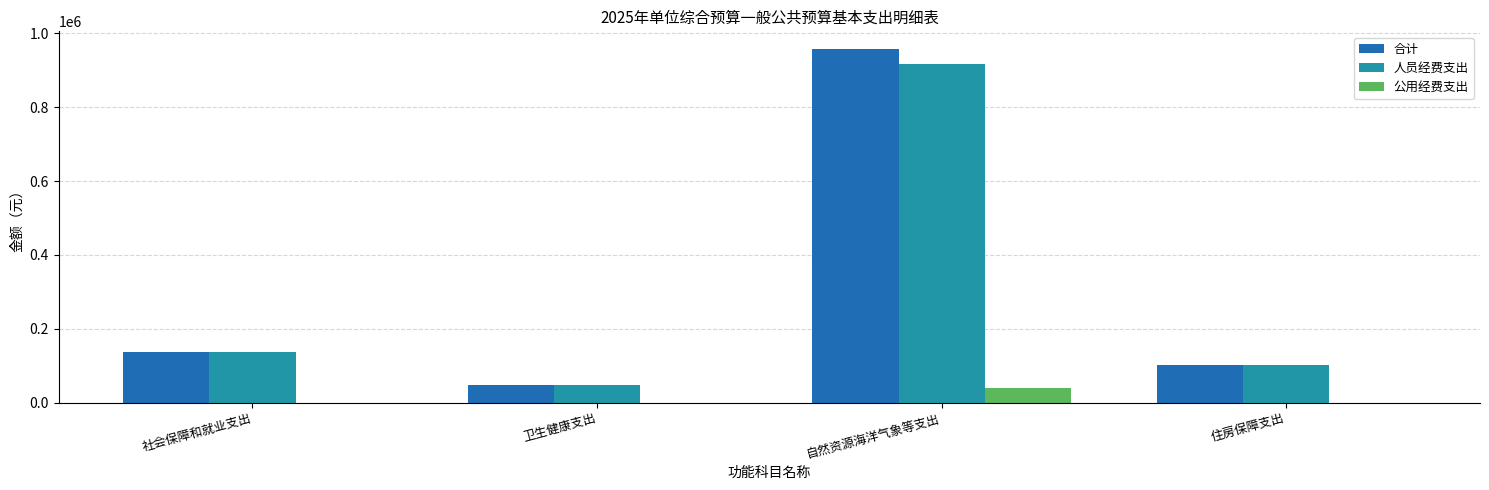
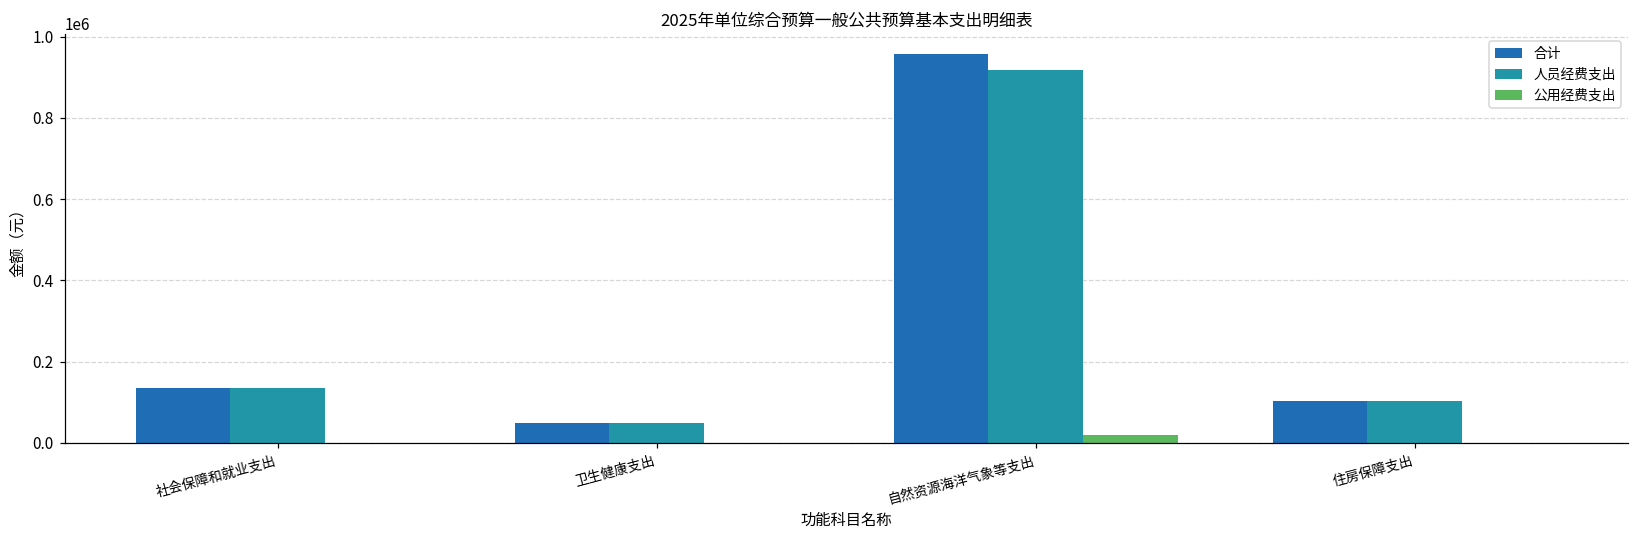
公用经费支出, 自然资源海洋气象等支出: 40000 -> 20000
